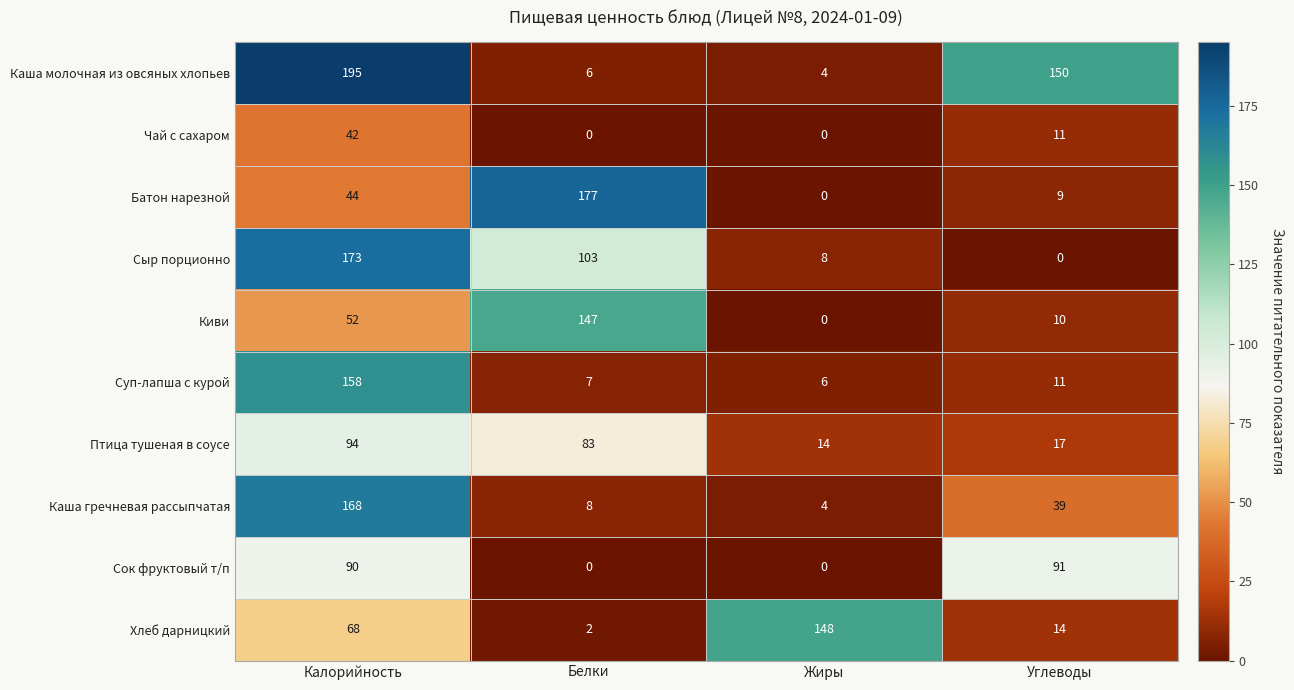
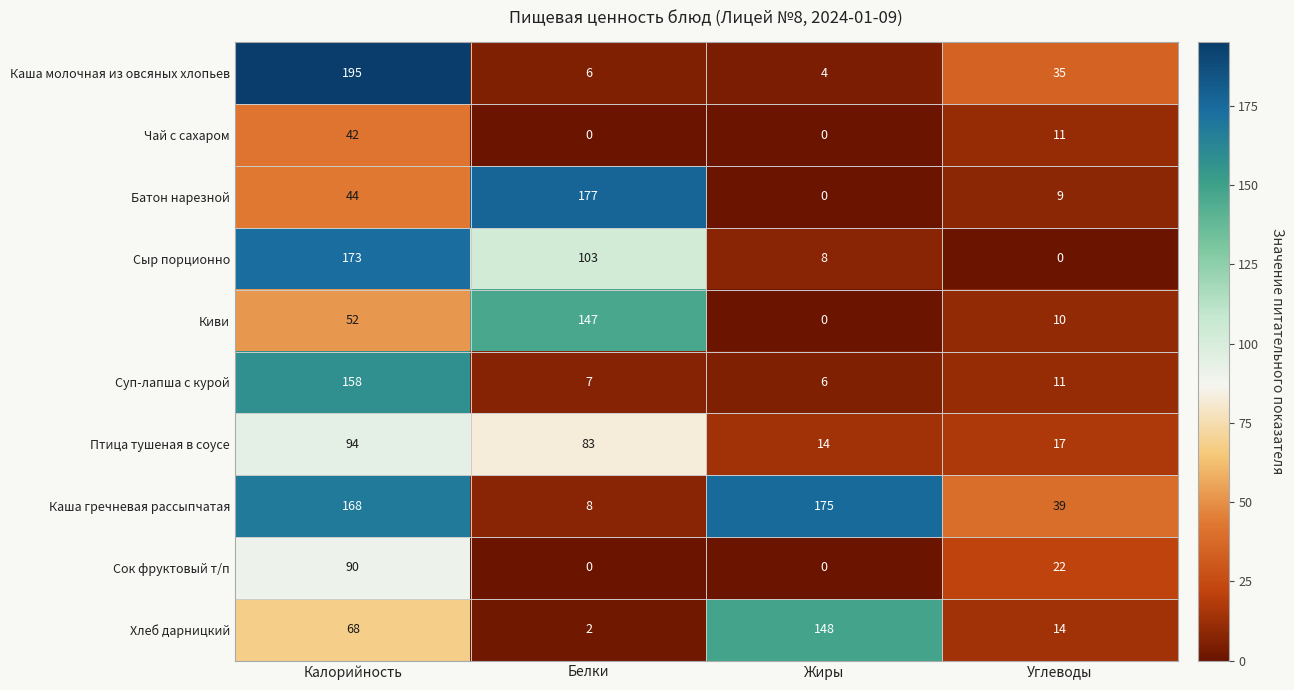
Каша молочная из овсяных хлопьев, Углеводы: 150 -> 35
Каша гречневая рассыпчатая, Жиры: 4 -> 175
Сок фруктовый т/п, Углеводы: 91 -> 22
